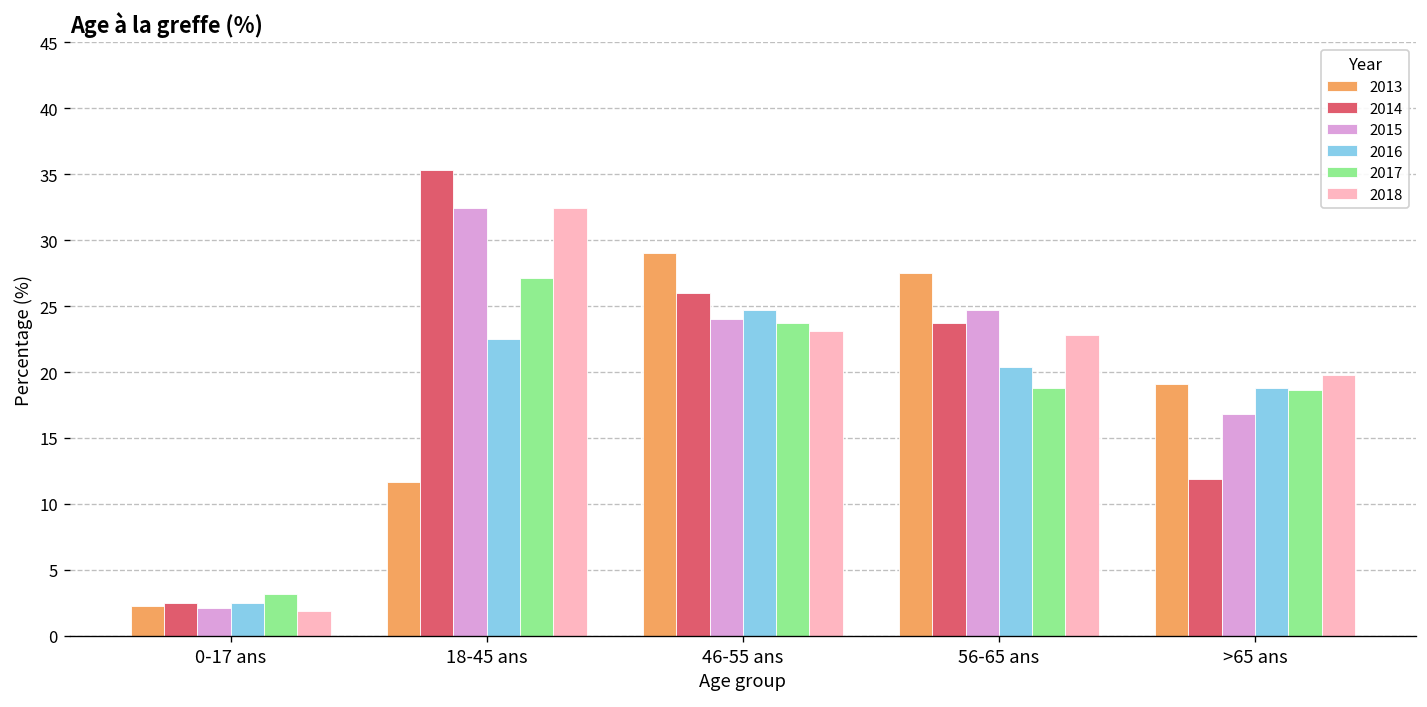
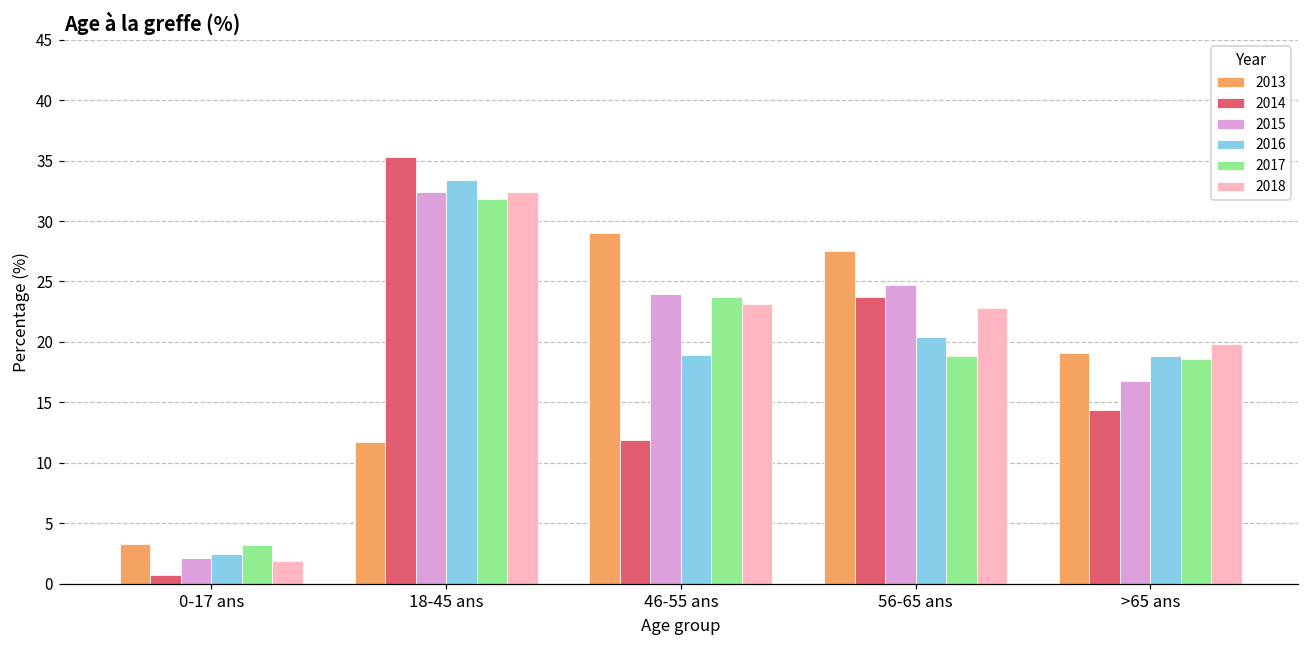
2013, 0-17 ans: 2.3 -> 3.3
2014, 0-17 ans: 2.5 -> 0.7
2016, 18-45 ans: 22.5 -> 33.4
2017, 18-45 ans: 27.1 -> 31.8
2014, 46-55 ans: 26.0 -> 11.9
2016, 46-55 ans: 24.7 -> 18.9
2014, >65 ans: 11.9 -> 14.4
